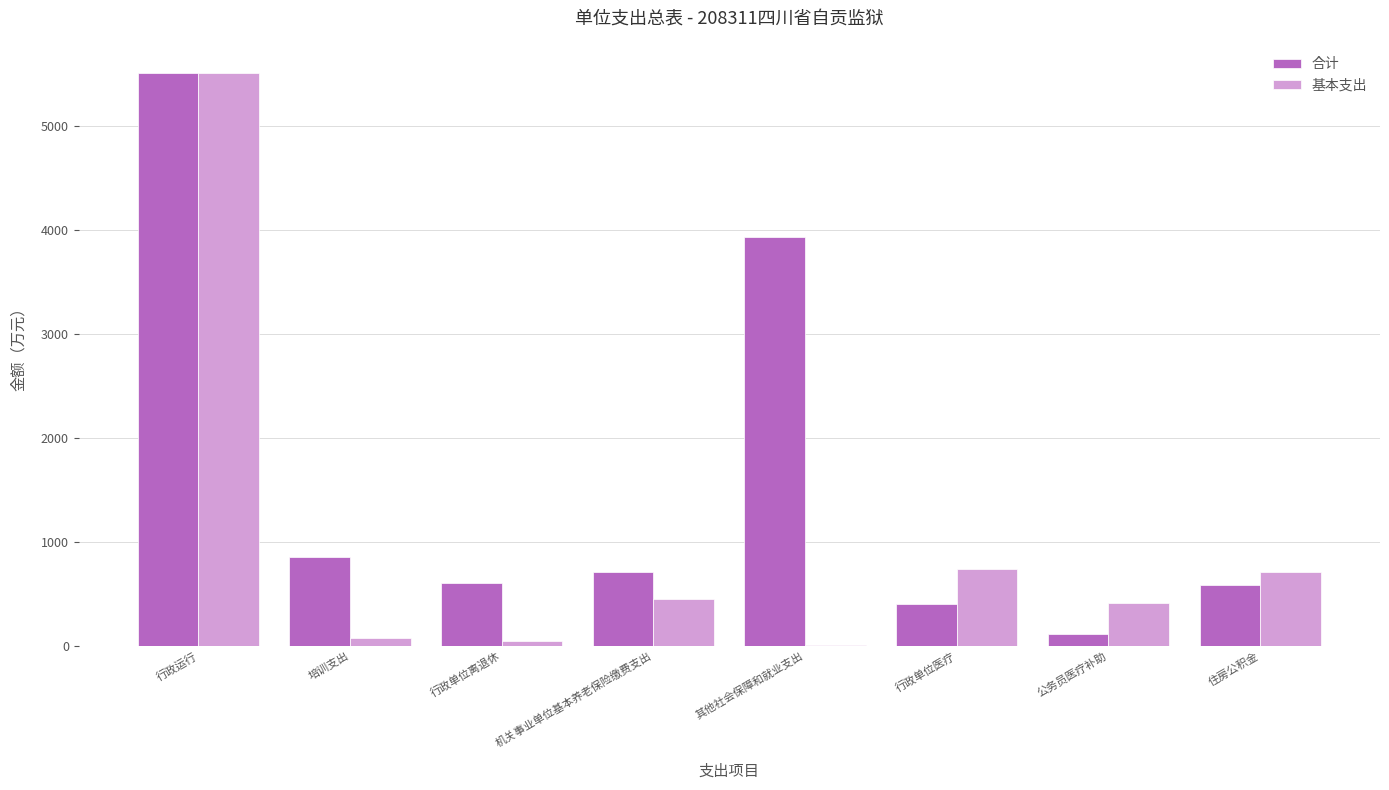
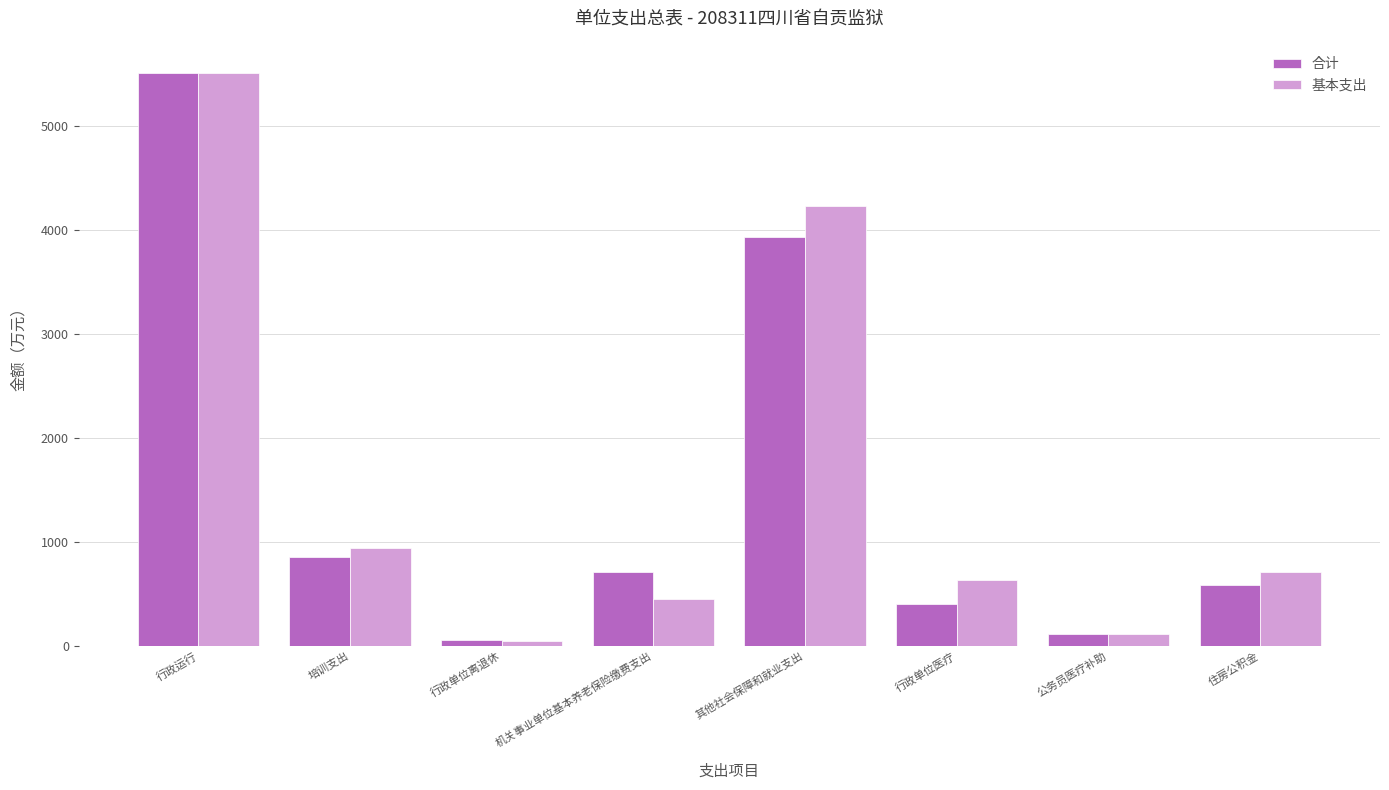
基本支出, 培训支出: 80 -> 940
合计, 行政单位离退休: 610 -> 50
基本支出, 其他社会保障和就业支出: 10 -> 4240
基本支出, 行政单位医疗: 740 -> 630
基本支出, 公务员医疗补助: 410 -> 110
